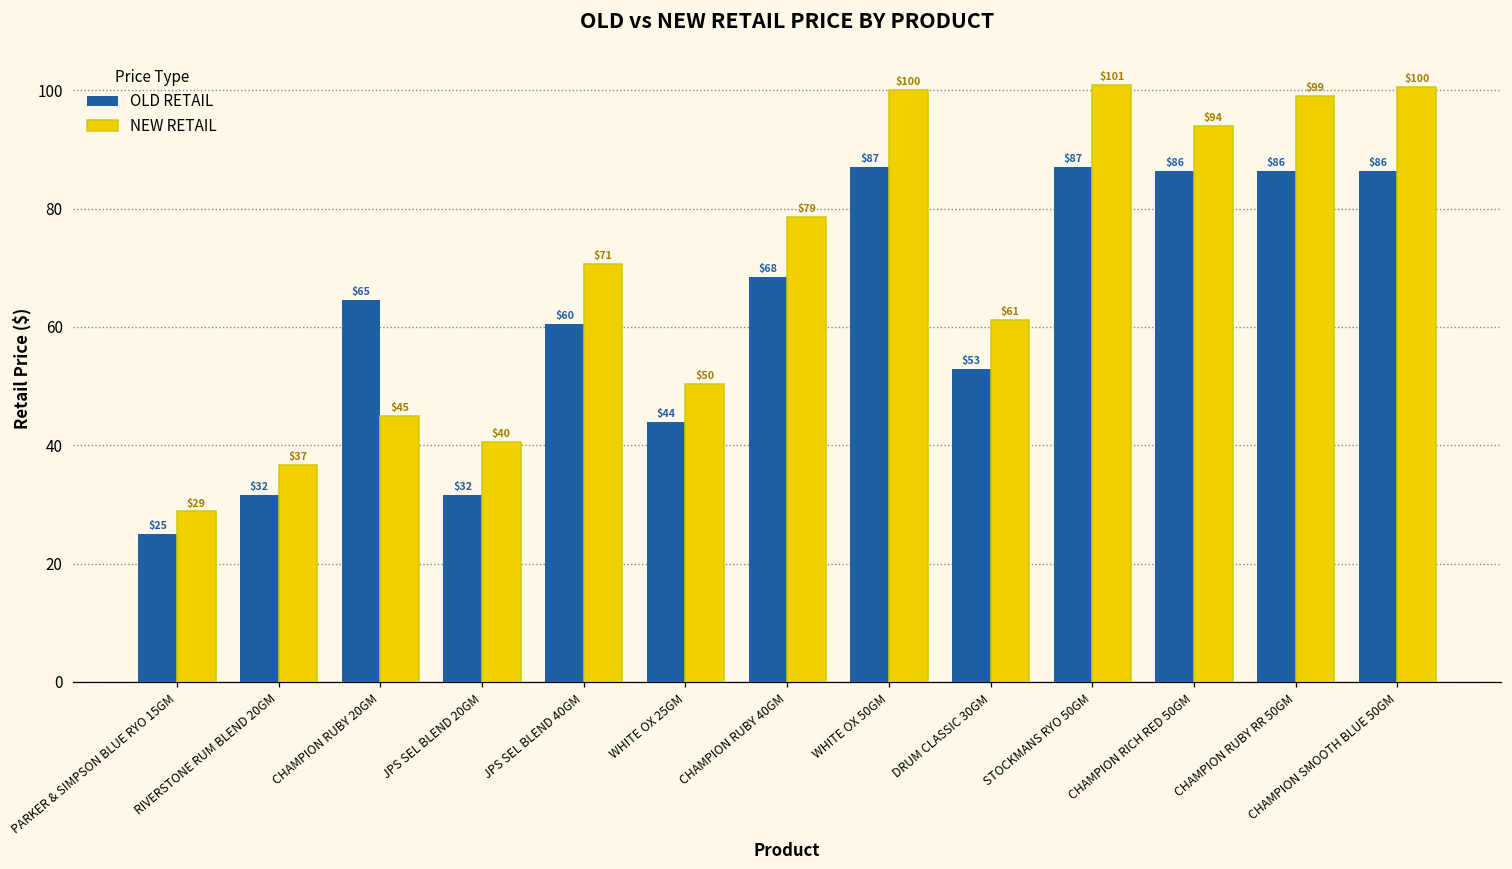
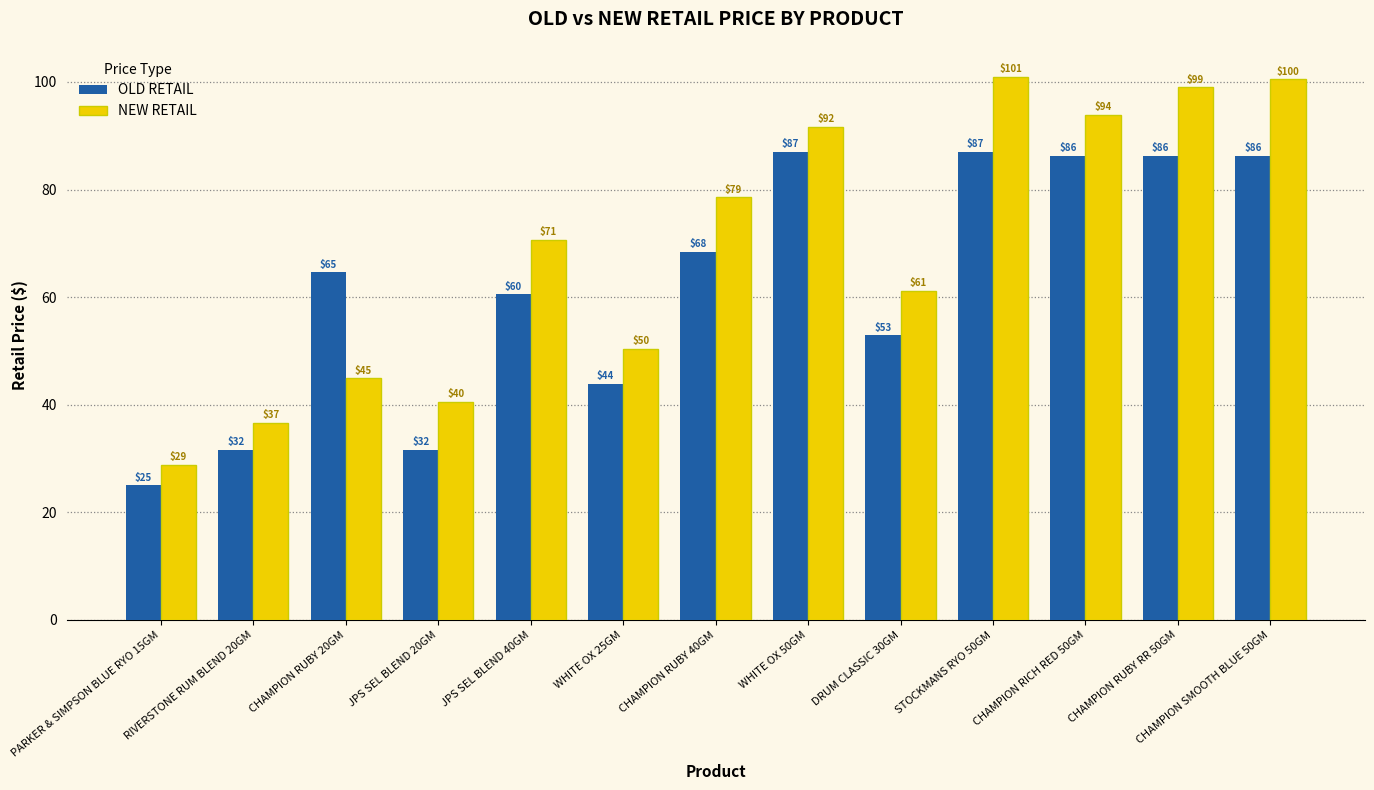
NEW RETAIL, WHITE OX 50GM: $100 -> $92
